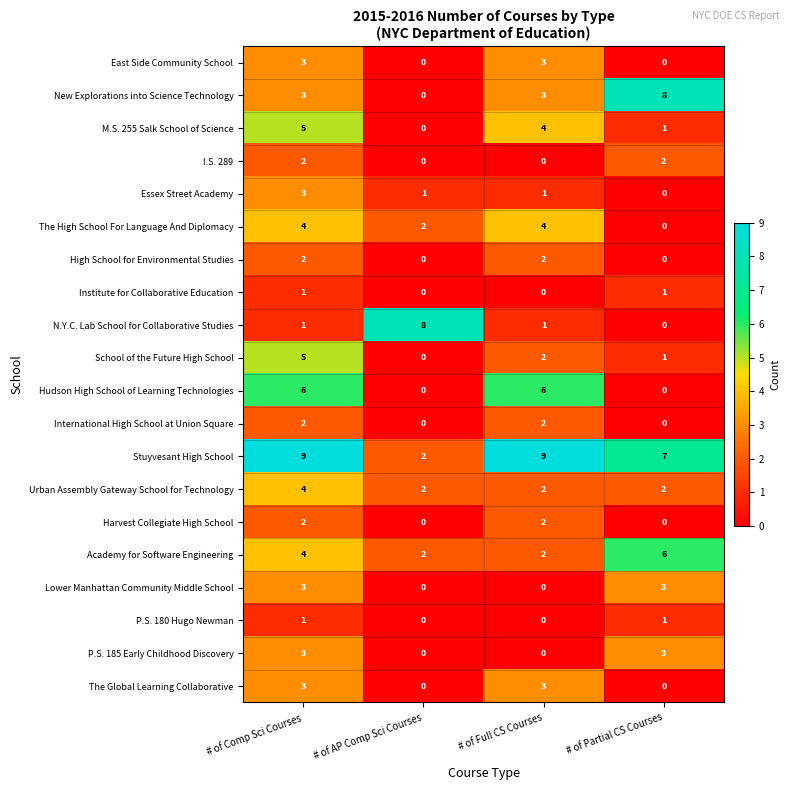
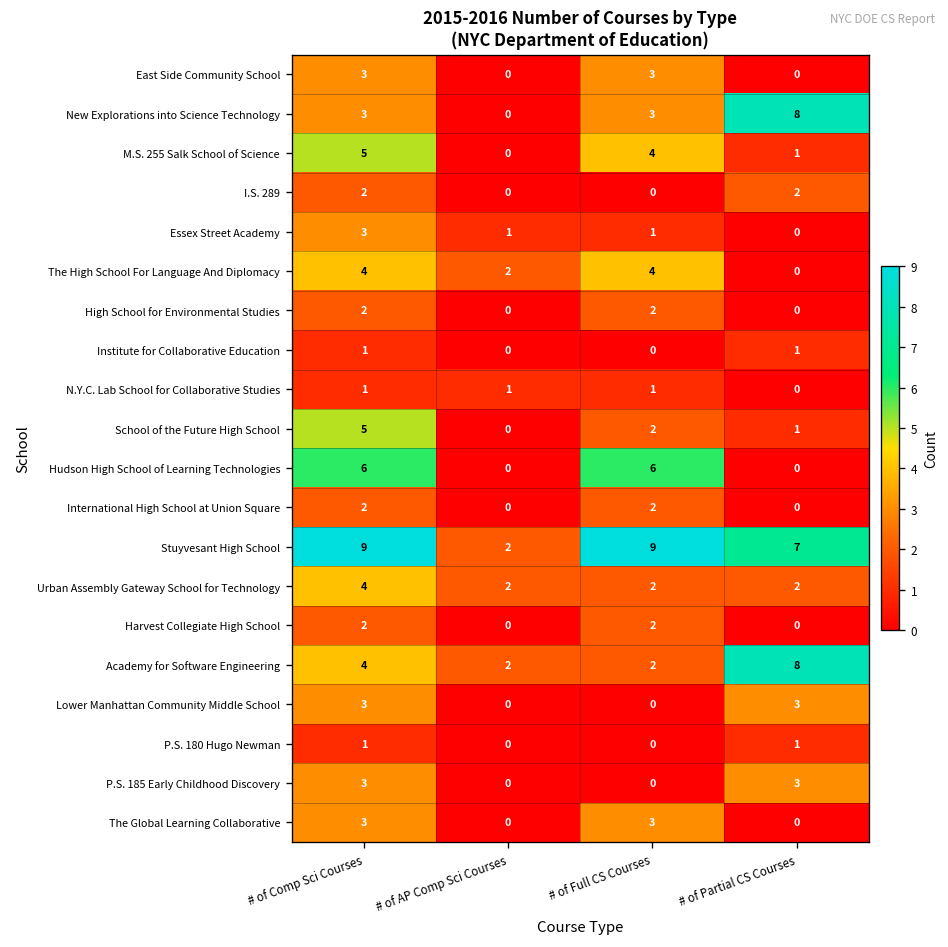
N.Y.C. Lab School for Collaborative Studies, # of AP Comp Sci Courses: 8 -> 1
Academy for Software Engineering, # of Partial CS Courses: 6 -> 8
